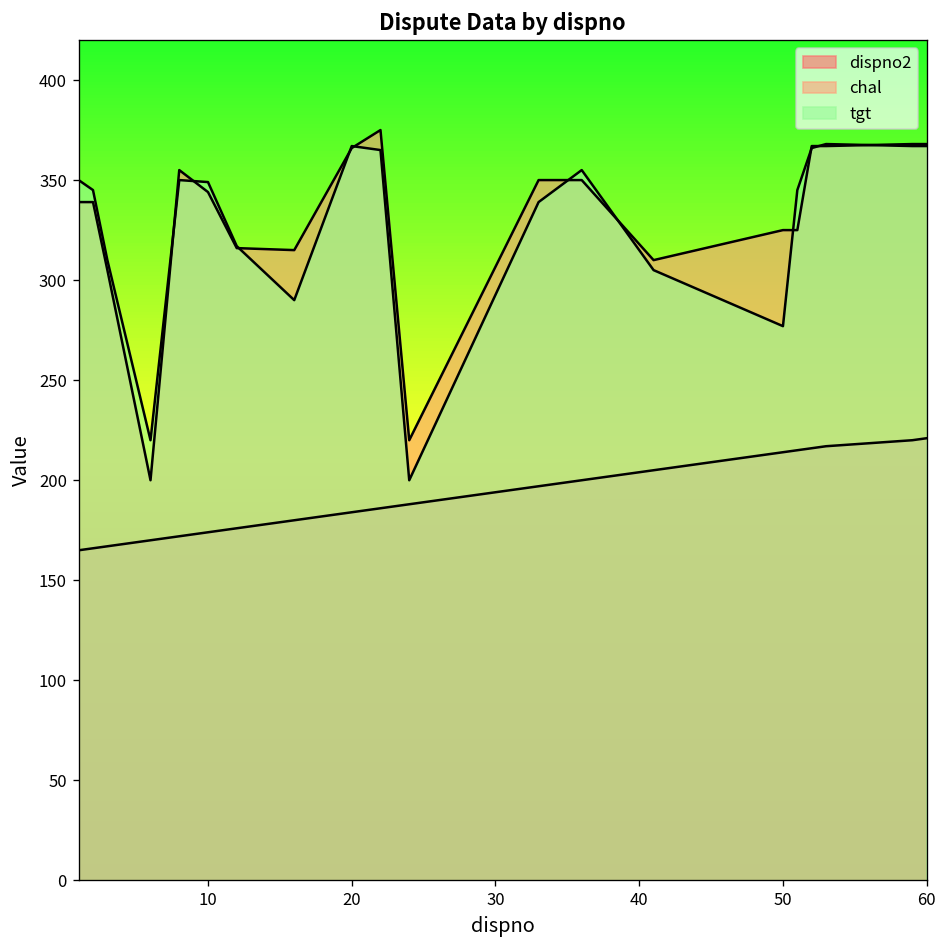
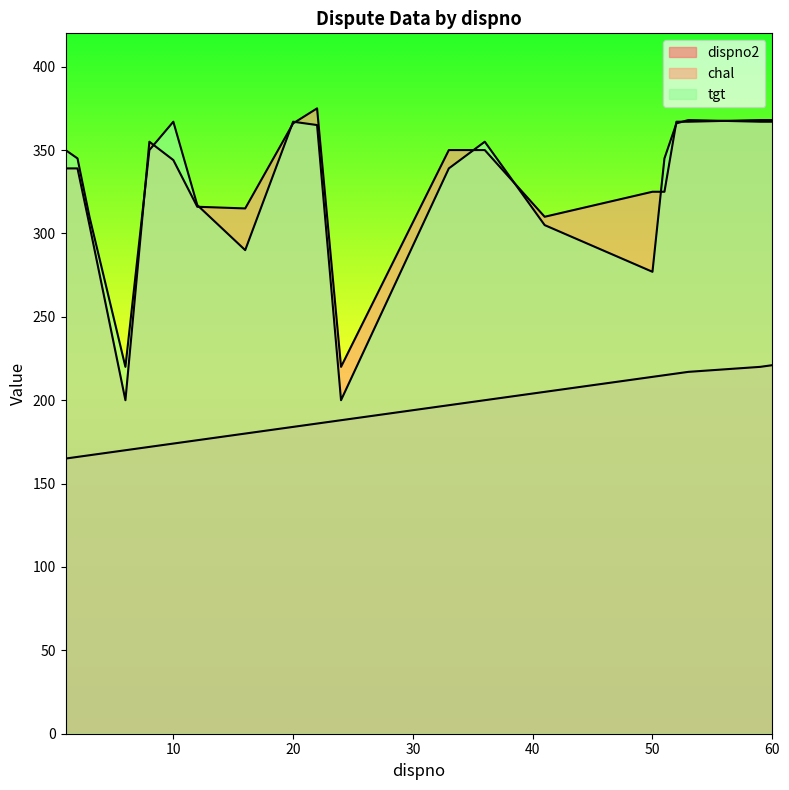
tgt, 10: 349 -> 367
